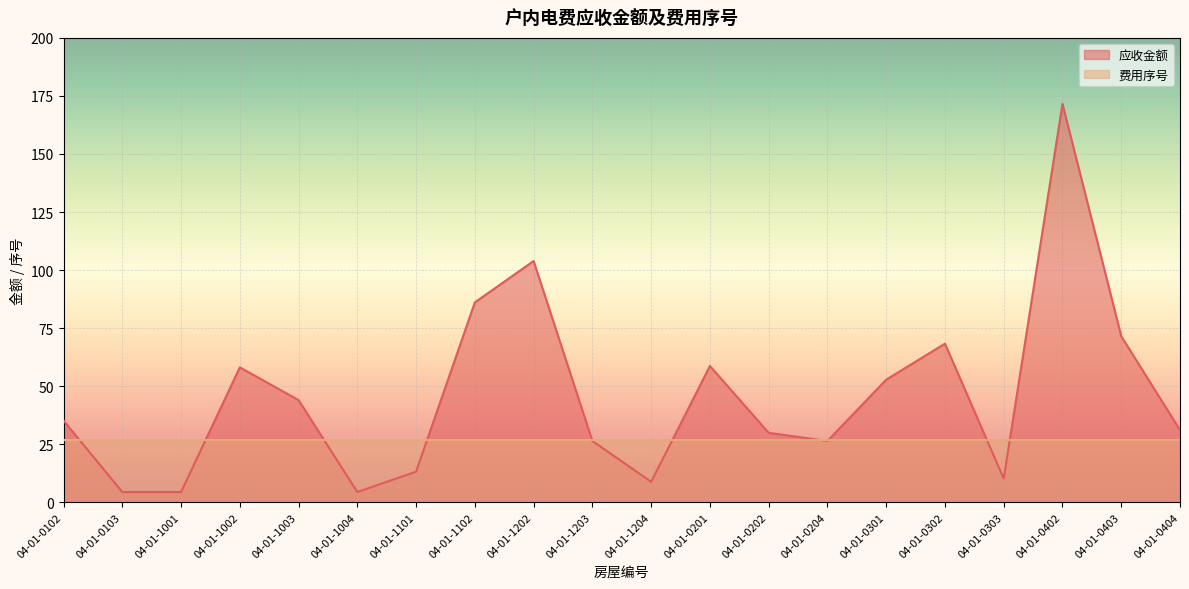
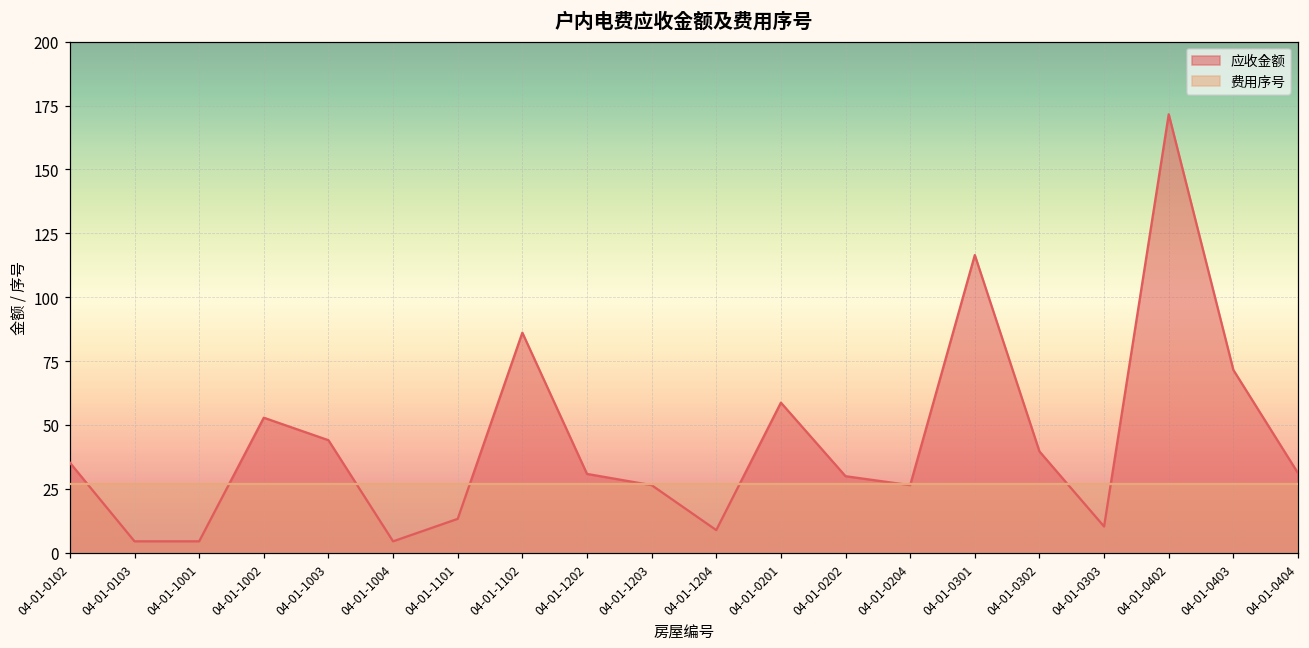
应收金额, 04-01-1002: 58 -> 53
应收金额, 04-01-1202: 104 -> 31
应收金额, 04-01-0301: 53 -> 117
应收金额, 04-01-0302: 68 -> 40
